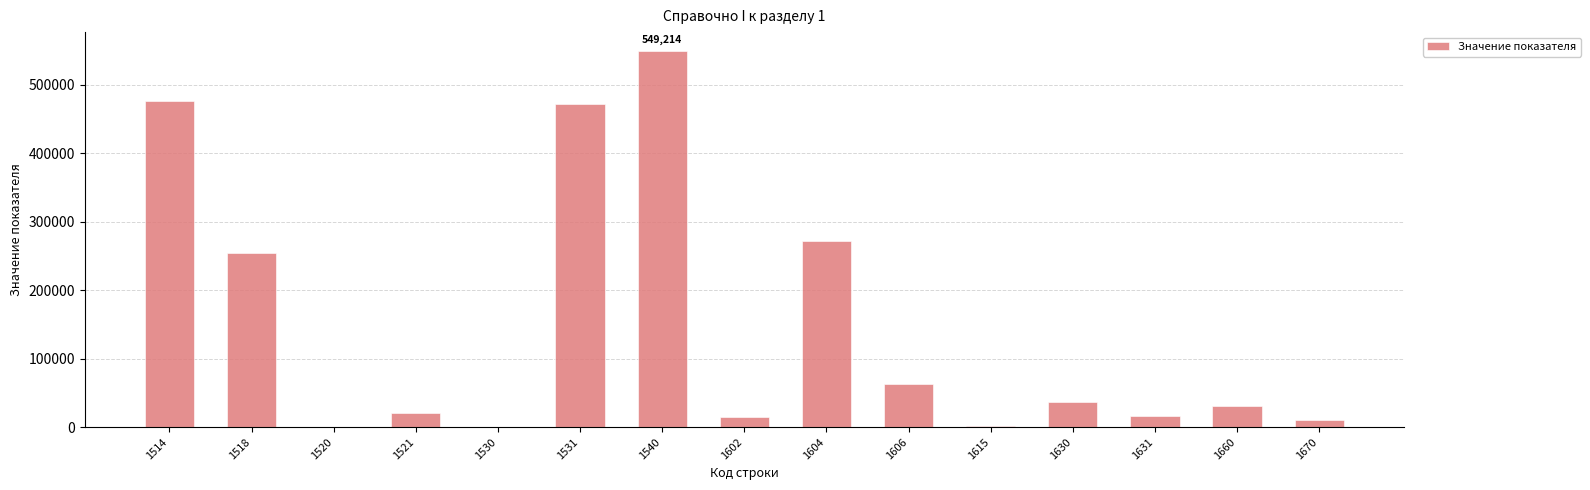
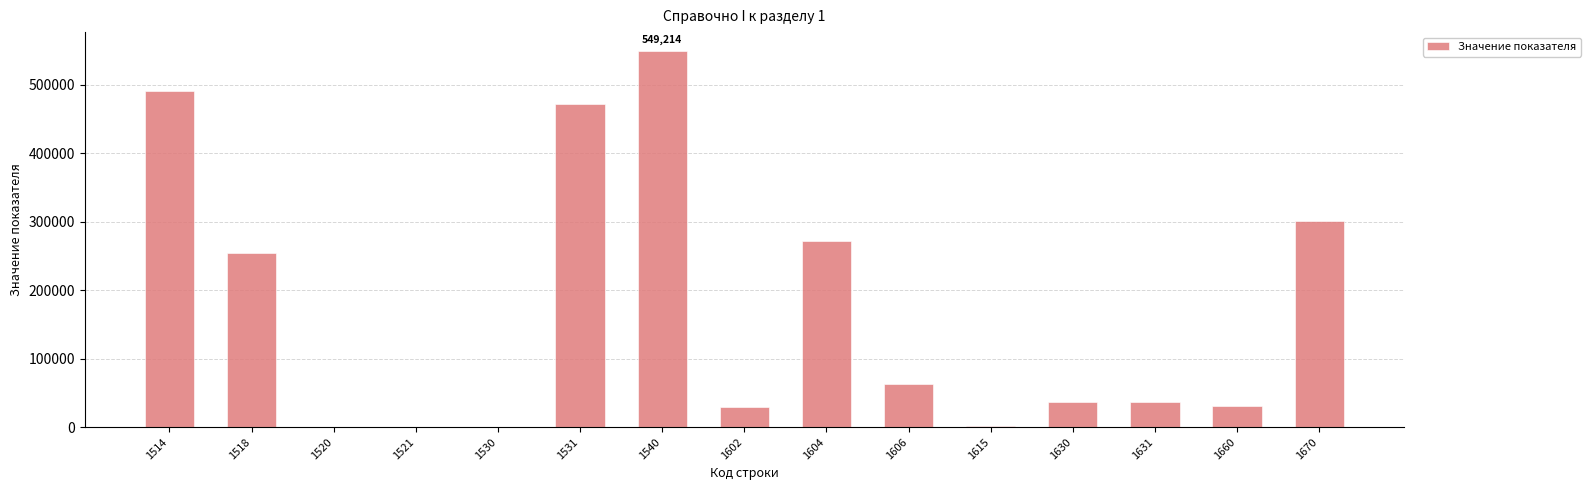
1514: 480000 -> 490000
1521: 20000 -> 0
1602: 10000 -> 30000
1631: 20000 -> 40000
1670: 10000 -> 300000
